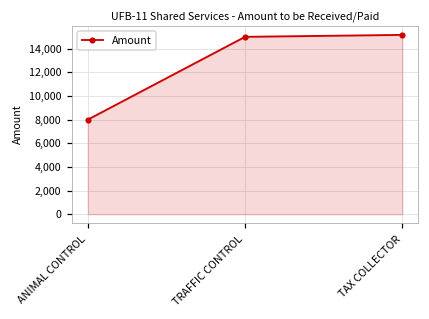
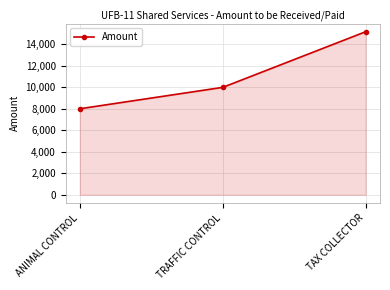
TRAFFIC CONTROL: 15,000 -> 10,000
